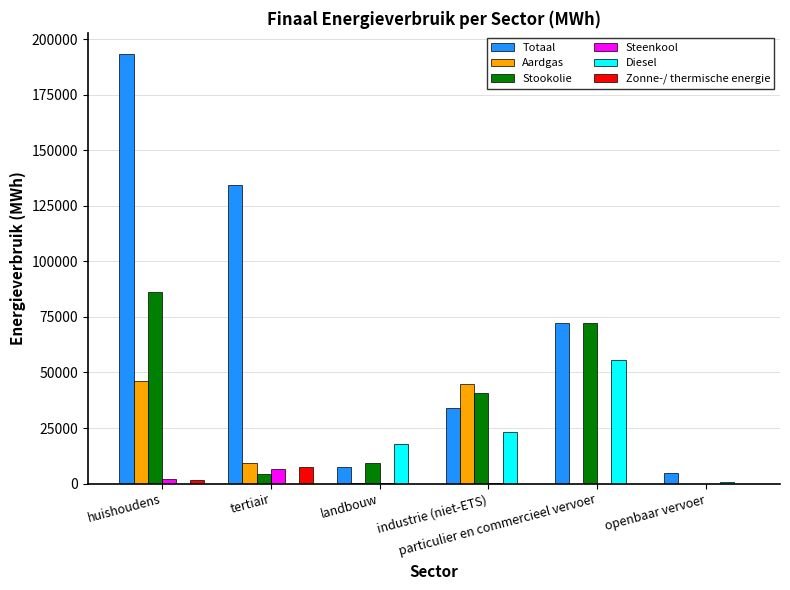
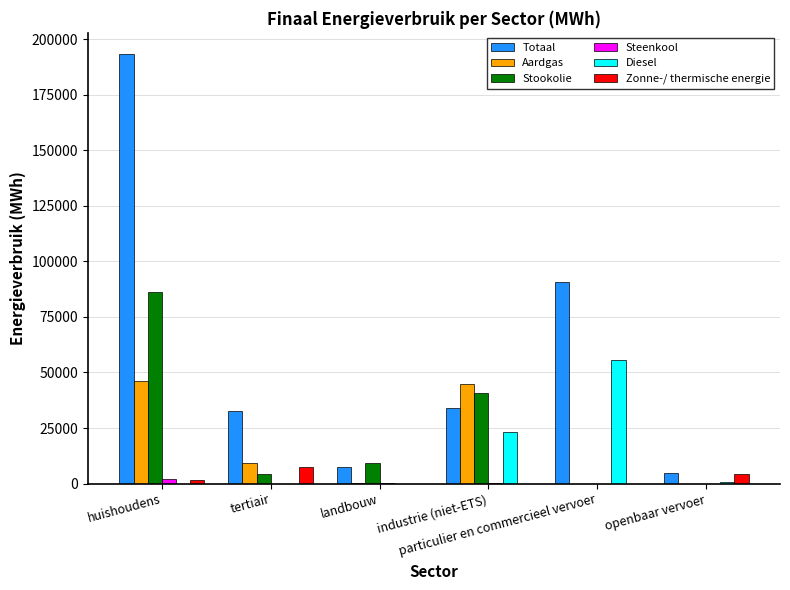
Totaal, tertiair: 135000 -> 33000
Steenkool, tertiair: 6000 -> 0
Diesel, landbouw: 18000 -> 0
Totaal, particulier en commercieel vervoer: 72000 -> 91000
Stookolie, particulier en commercieel vervoer: 72000 -> 0
Zonne-/ thermische energie, openbaar vervoer: 0 -> 4000
